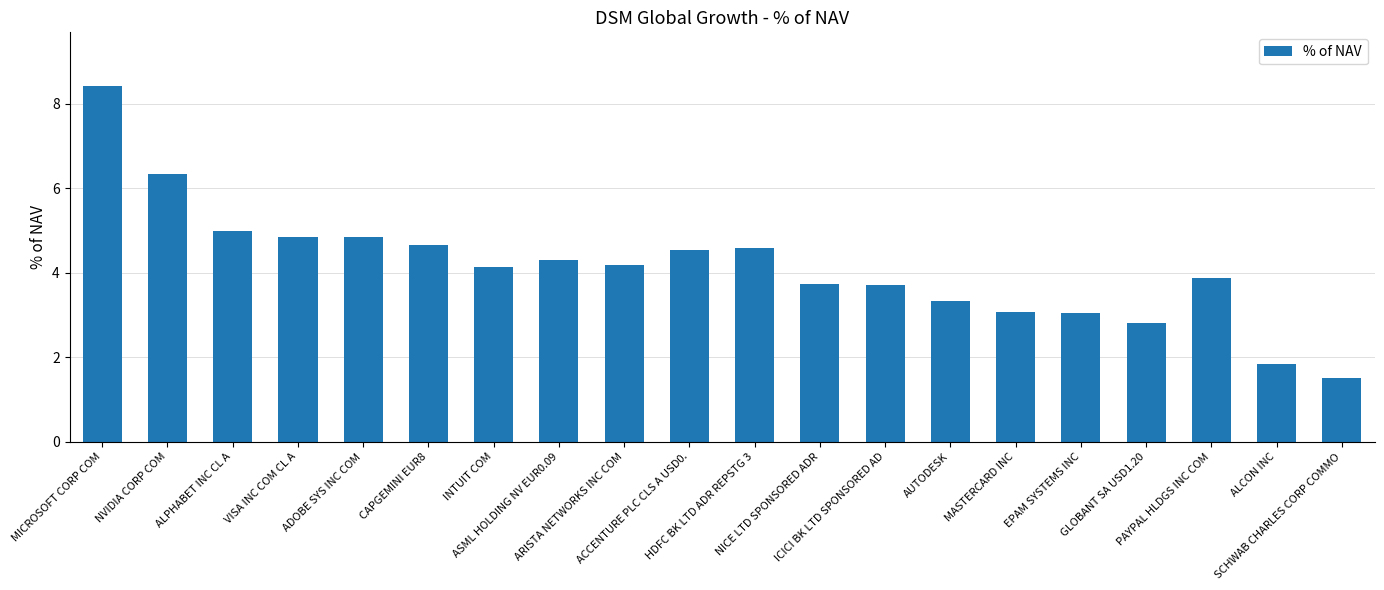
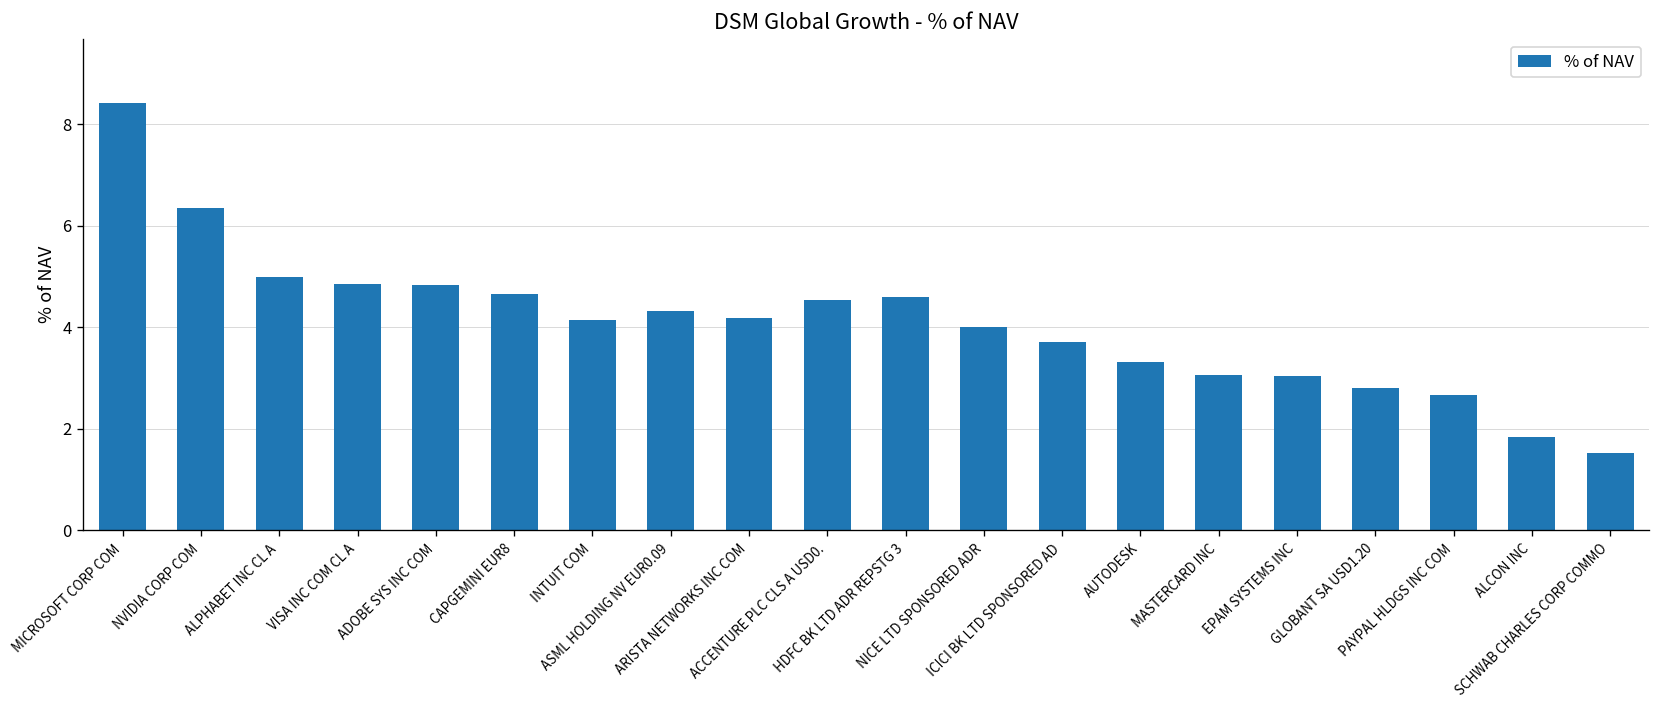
NICE LTD SPONSORED ADR: 3.7 -> 4.0
PAYPAL HLDGS INC COM: 3.9 -> 2.7
